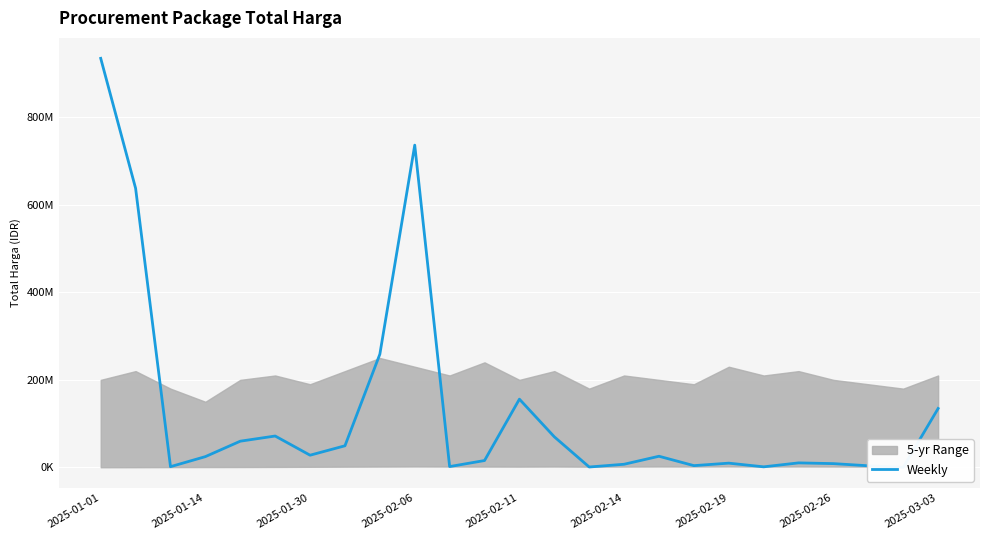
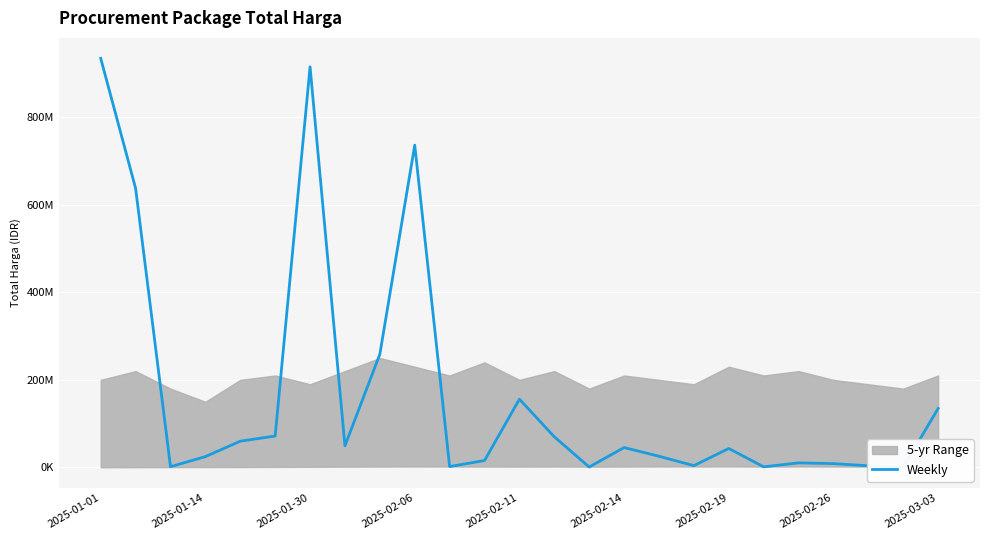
Weekly, 2025-01-30: 30000000 -> 910000000
Weekly, 2025-02-14: 10000000 -> 50000000
Weekly, 2025-02-19: 10000000 -> 40000000
